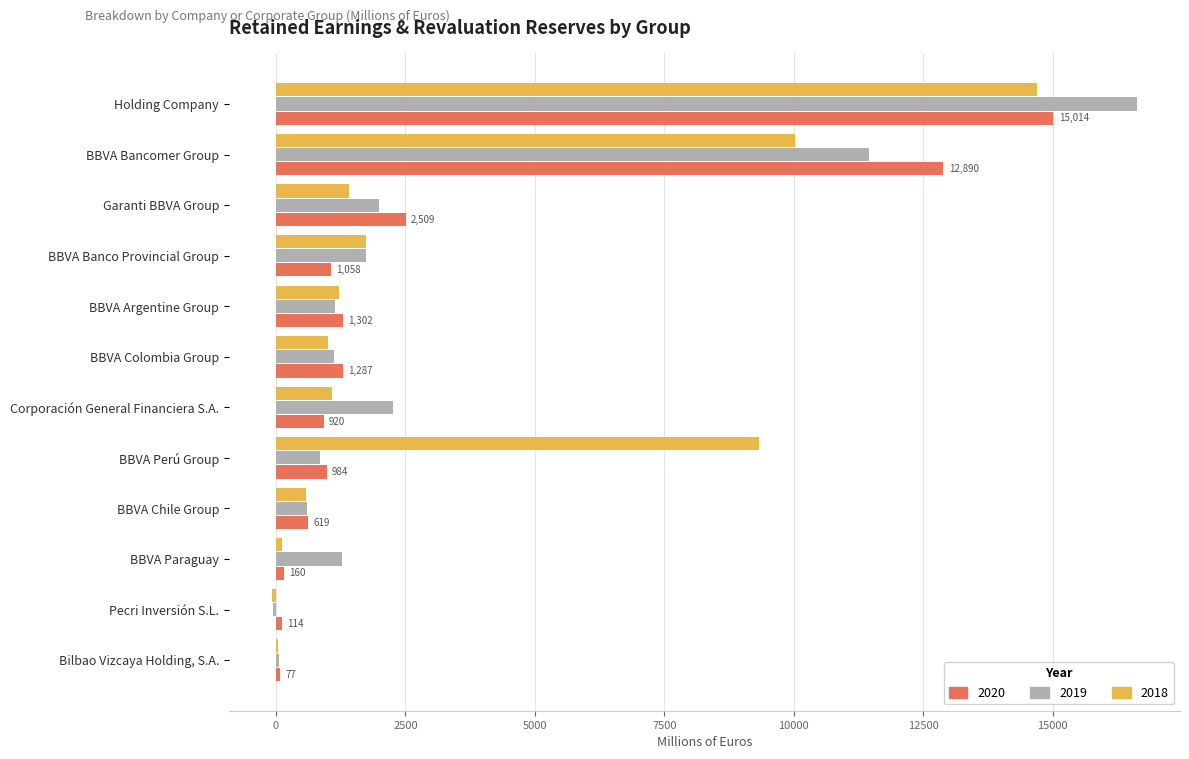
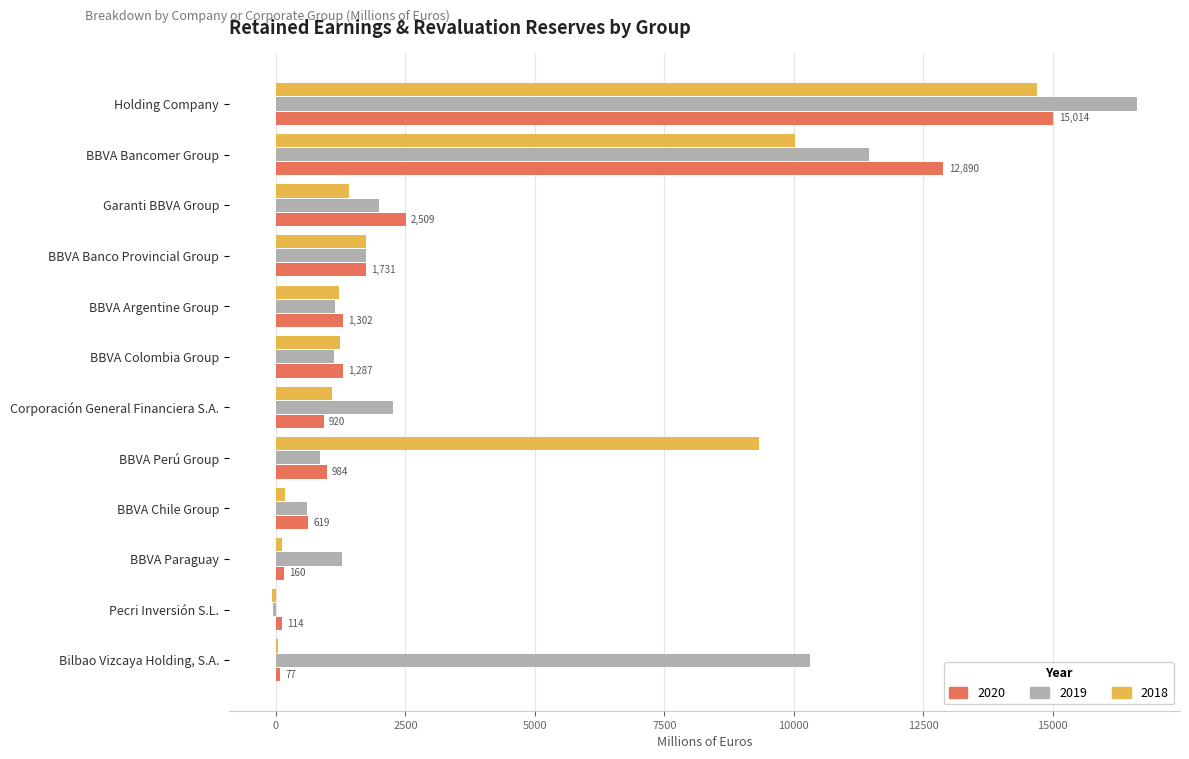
2020, BBVA Banco Provincial Group: 1,058 -> 1,731
2018, BBVA Colombia Group: 1000 -> 1200
2018, BBVA Chile Group: 600 -> 200
2019, Bilbao Vizcaya Holding, S.A.: 100 -> 10300
